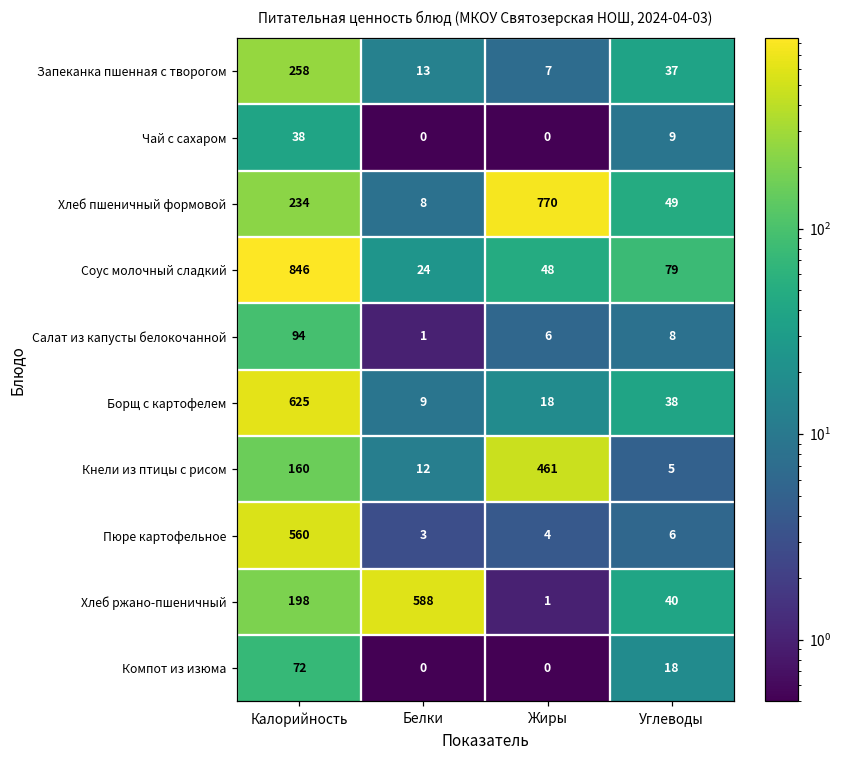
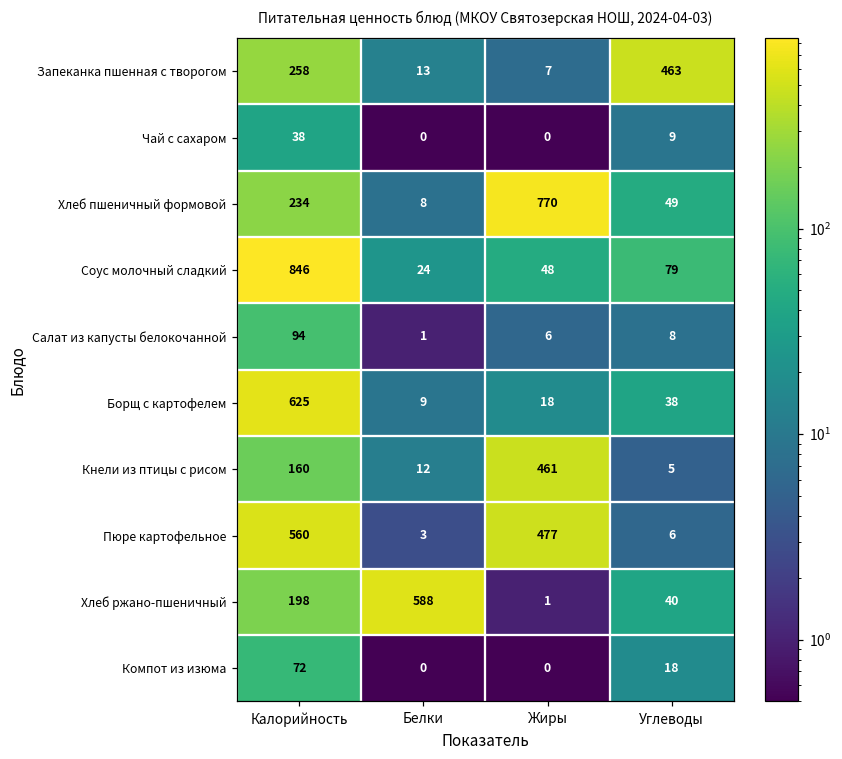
Запеканка пшенная с творогом, Углеводы: 37 -> 463
Пюре картофельное, Жиры: 4 -> 477
